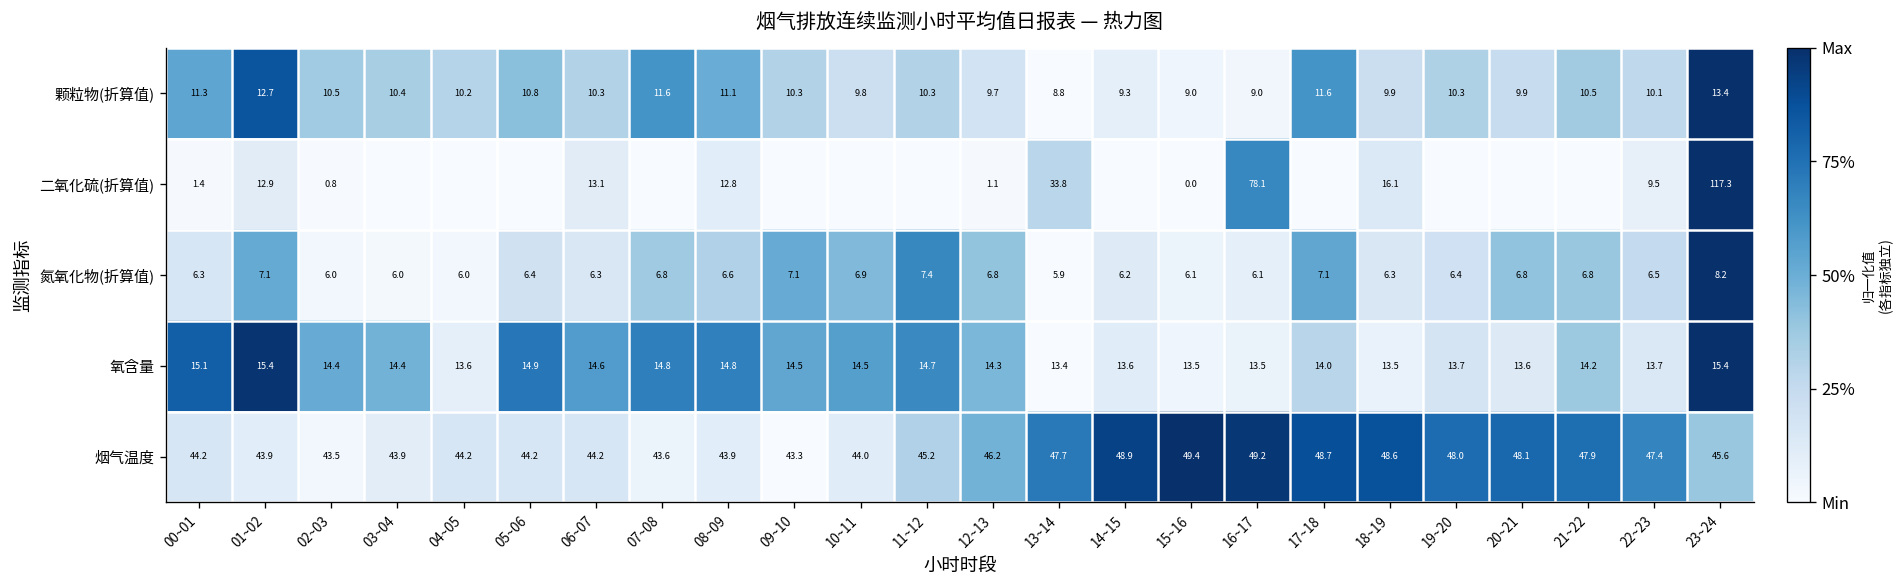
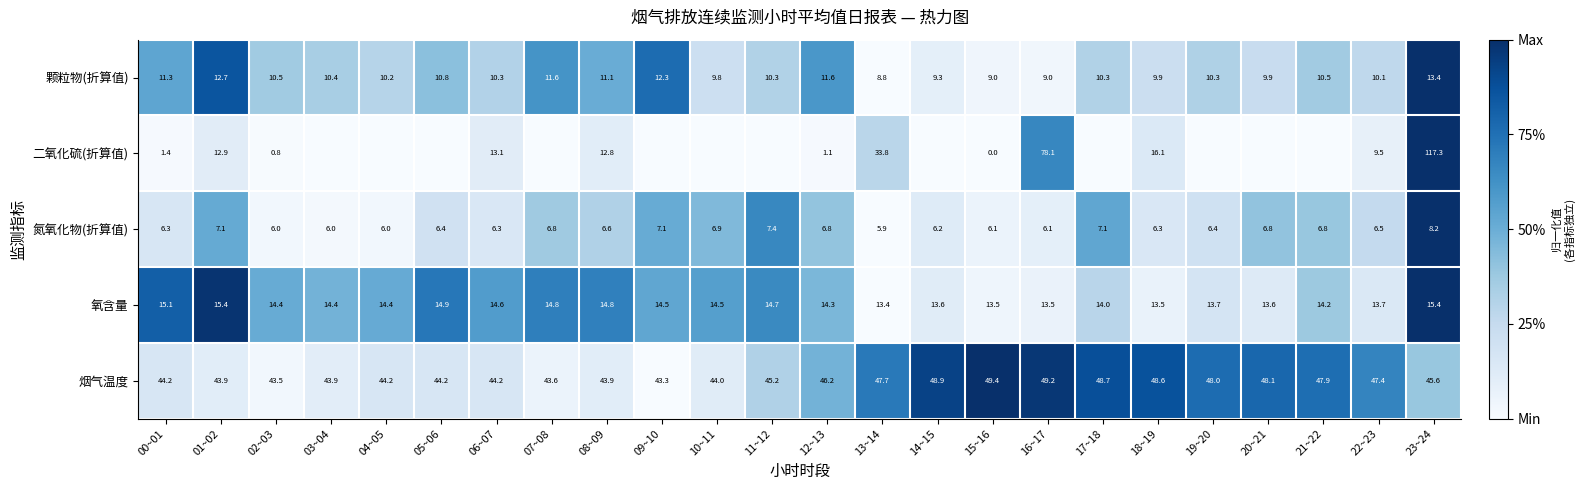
颗粒物(折算值), 09~10: 10.3 -> 12.3
颗粒物(折算值), 12~13: 9.7 -> 11.6
颗粒物(折算值), 17~18: 11.6 -> 10.3
氧含量, 04~05: 13.6 -> 14.4
